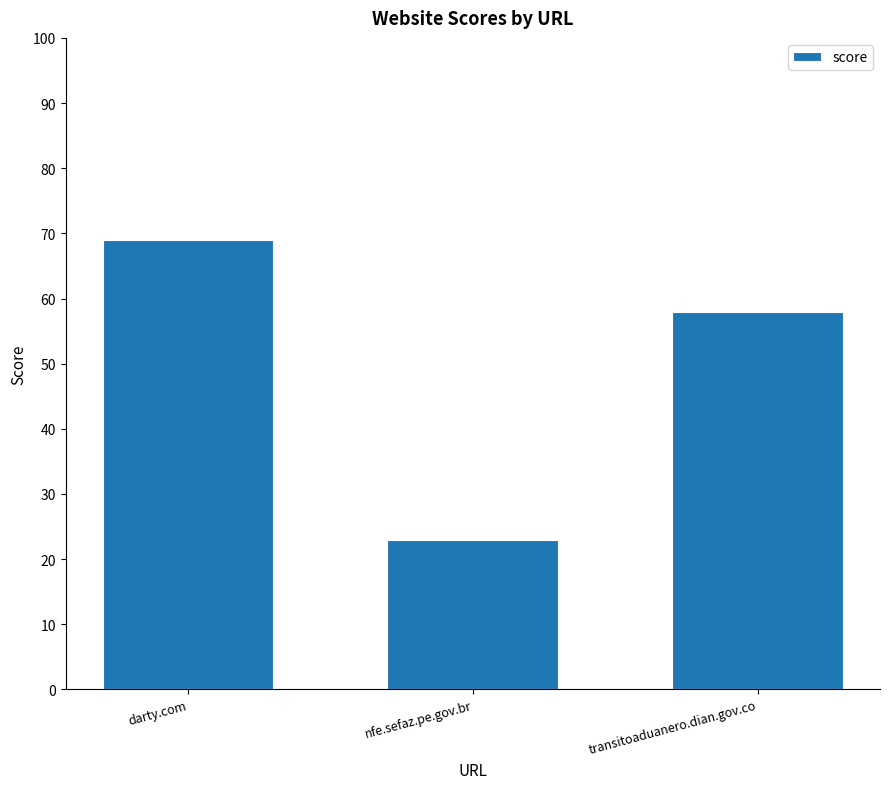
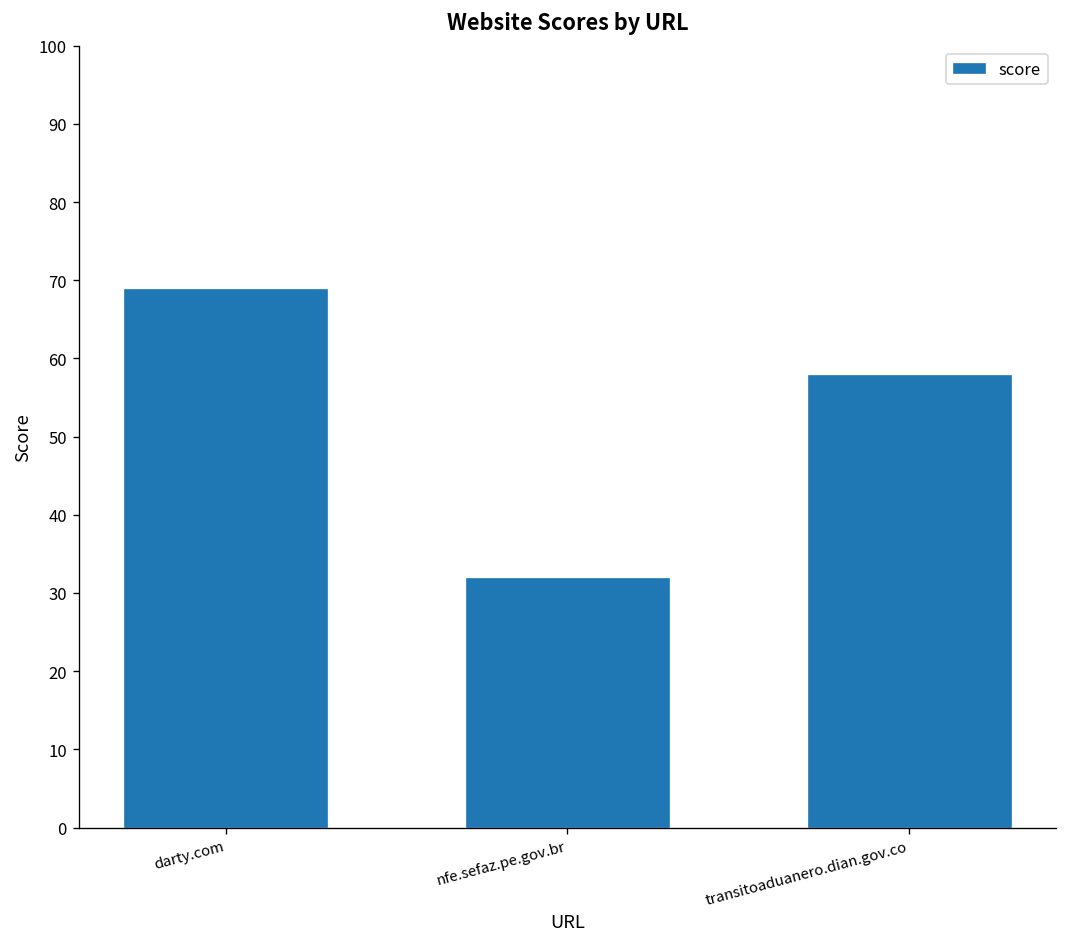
nfe.sefaz.pe.gov.br: 23 -> 32
